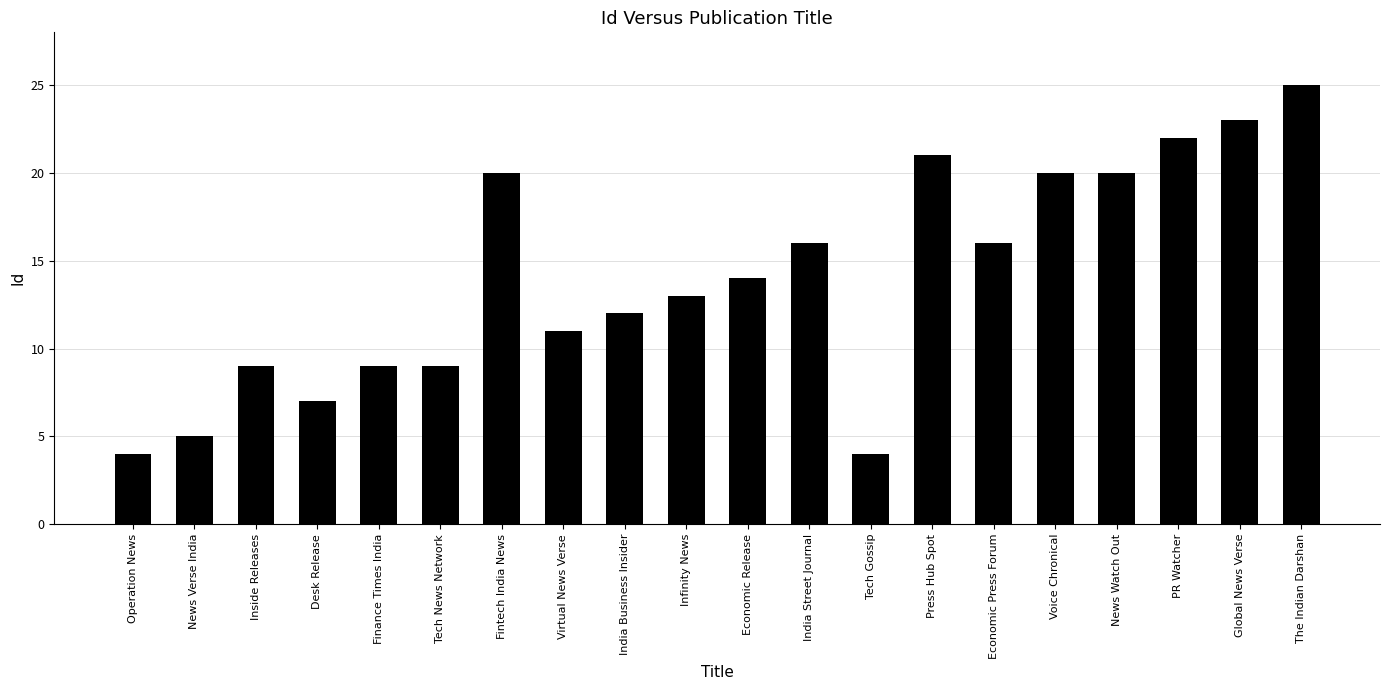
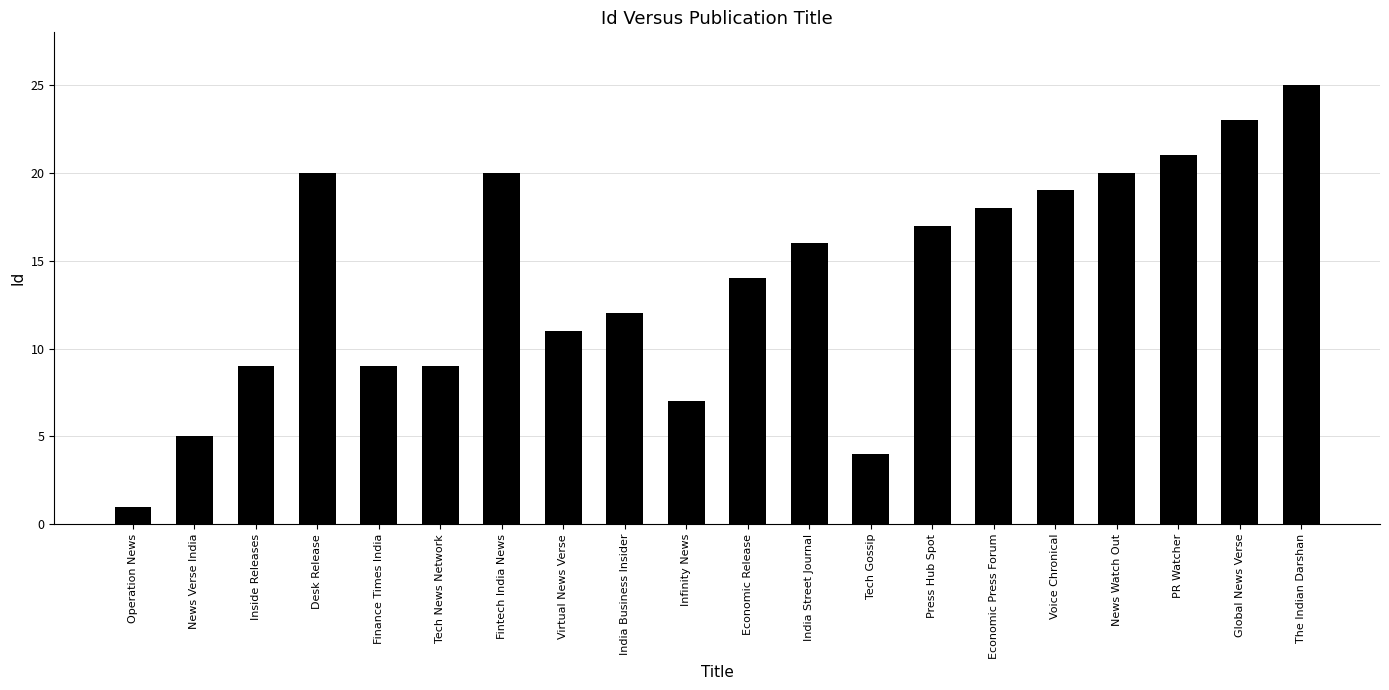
Operation News: 4 -> 1
Desk Release: 7 -> 20
Infinity News: 13 -> 7
Press Hub Spot: 21 -> 17
Economic Press Forum: 16 -> 18
Voice Chronical: 20 -> 19
PR Watcher: 22 -> 21
